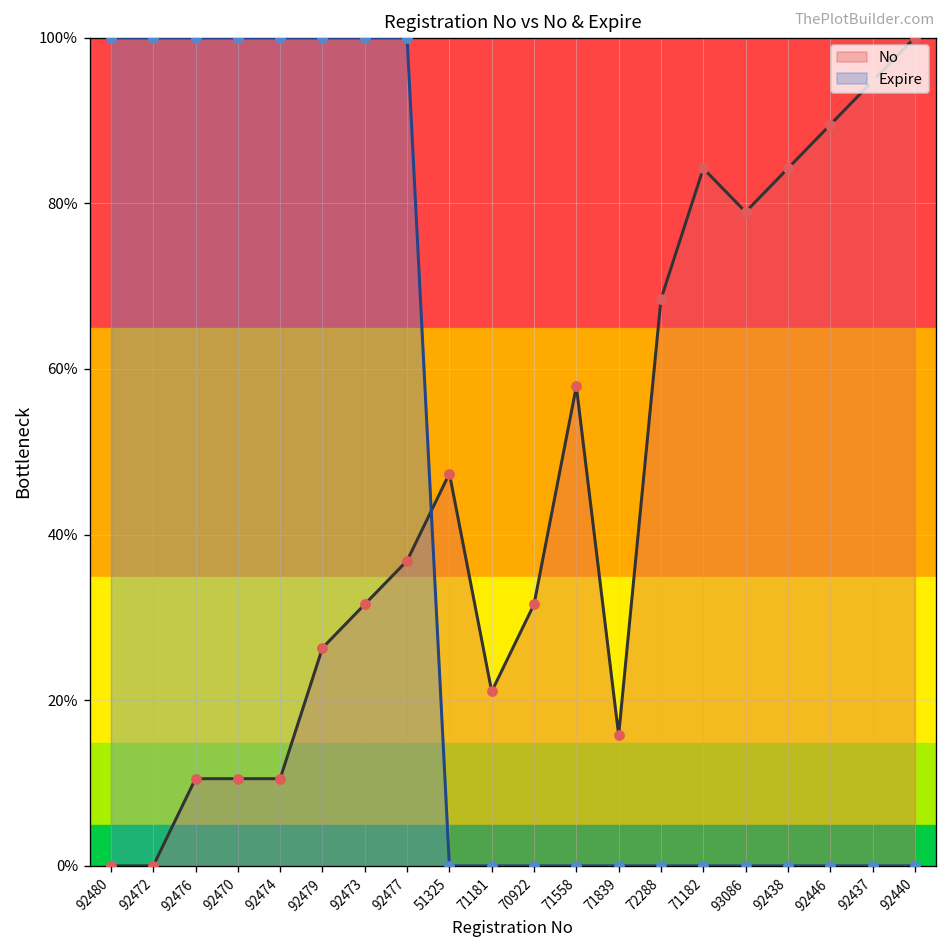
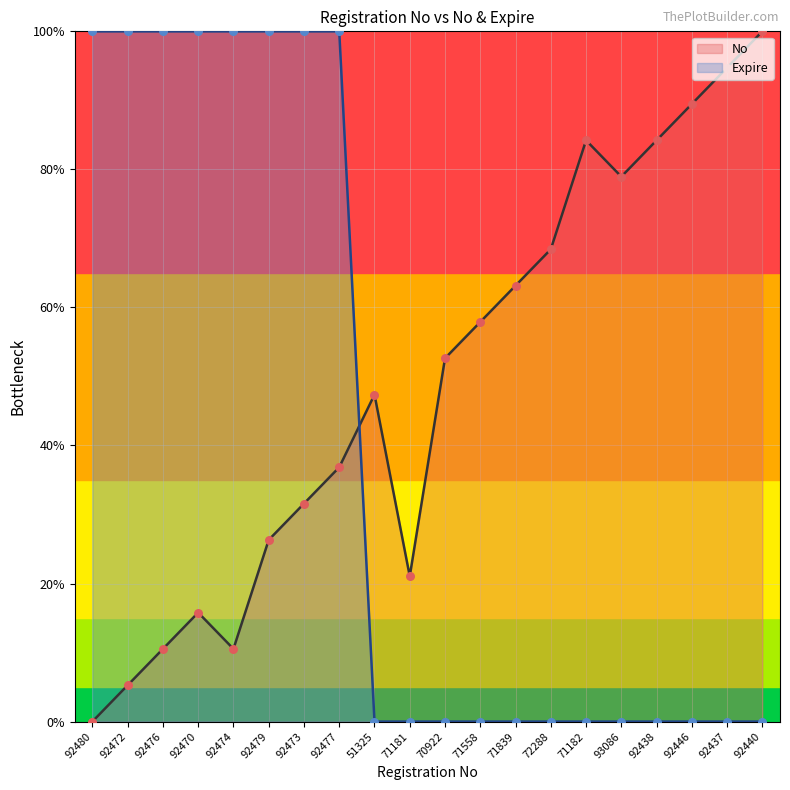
No, 92472: 0% -> 5%
No, 92470: 11% -> 16%
No, 70922: 32% -> 53%
No, 71839: 16% -> 63%
